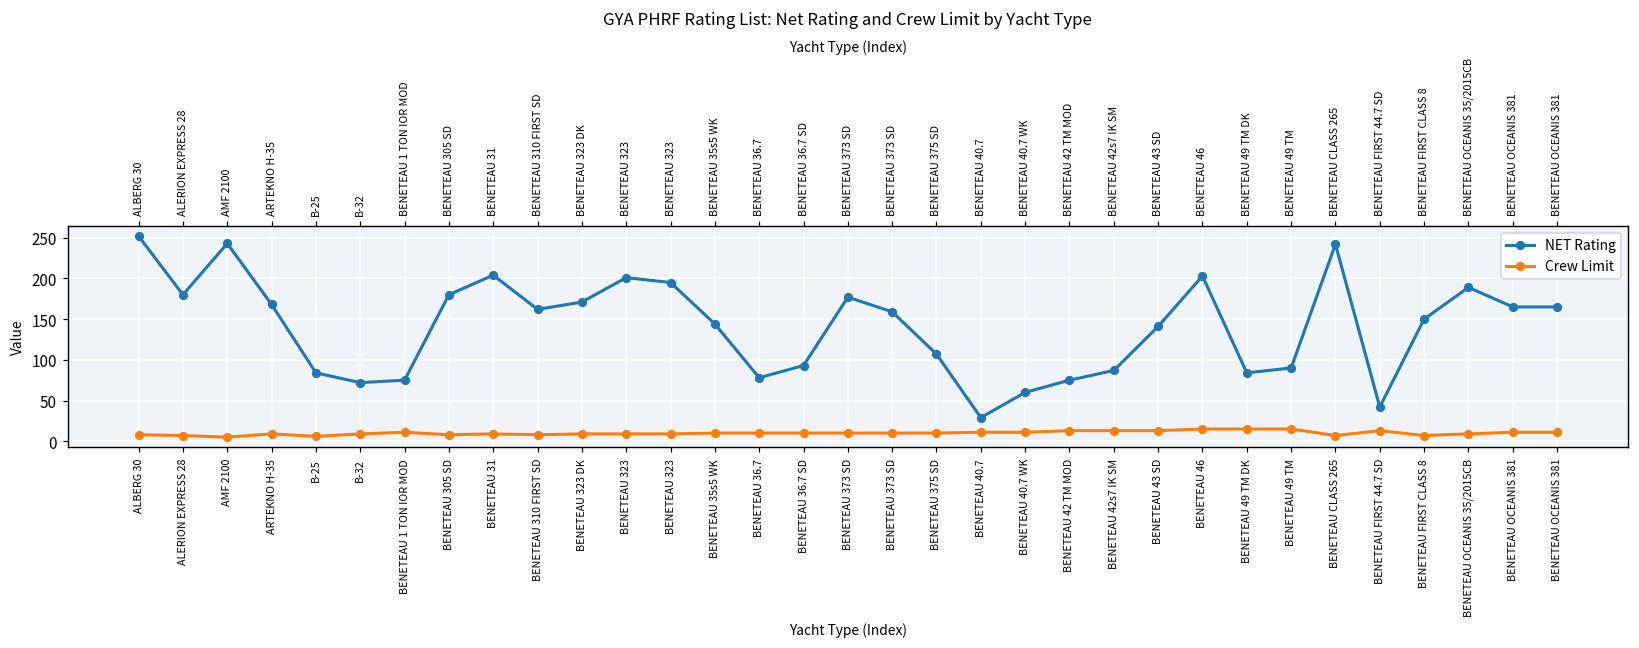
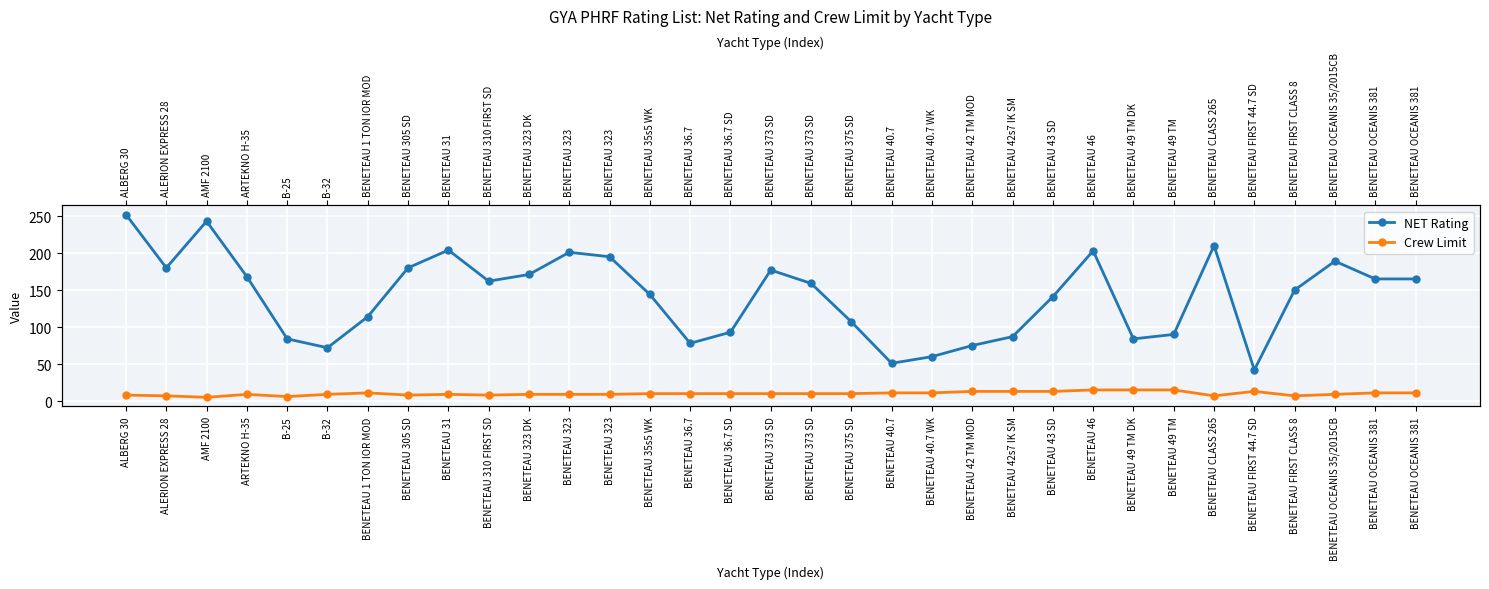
NET Rating, BENETEAU 1 TON IOR MOD: 80 -> 110
NET Rating, BENETEAU 40.7: 30 -> 50
NET Rating, BENETEAU CLASS 265: 240 -> 210
